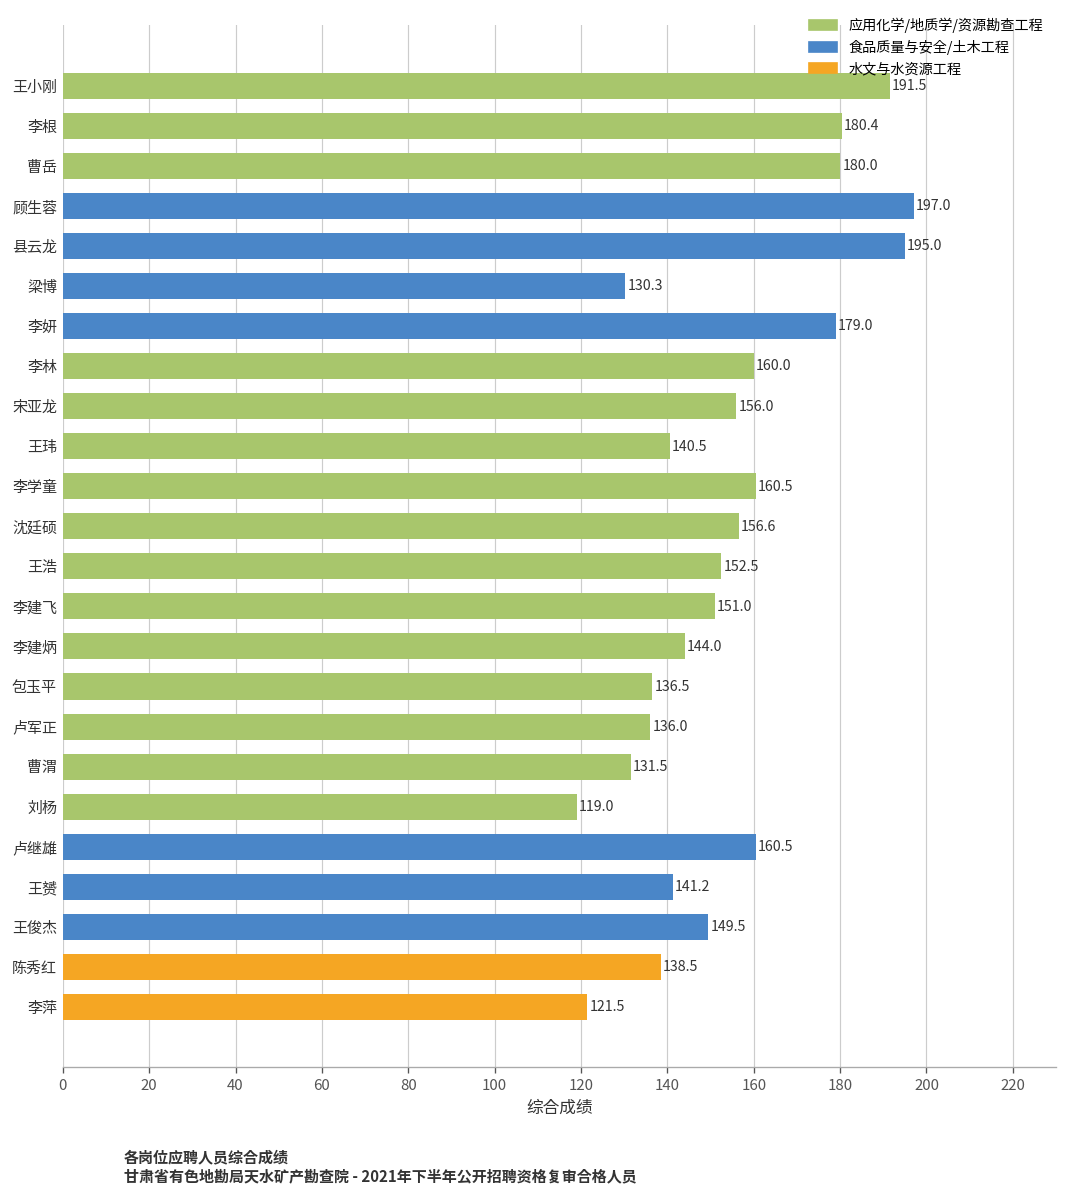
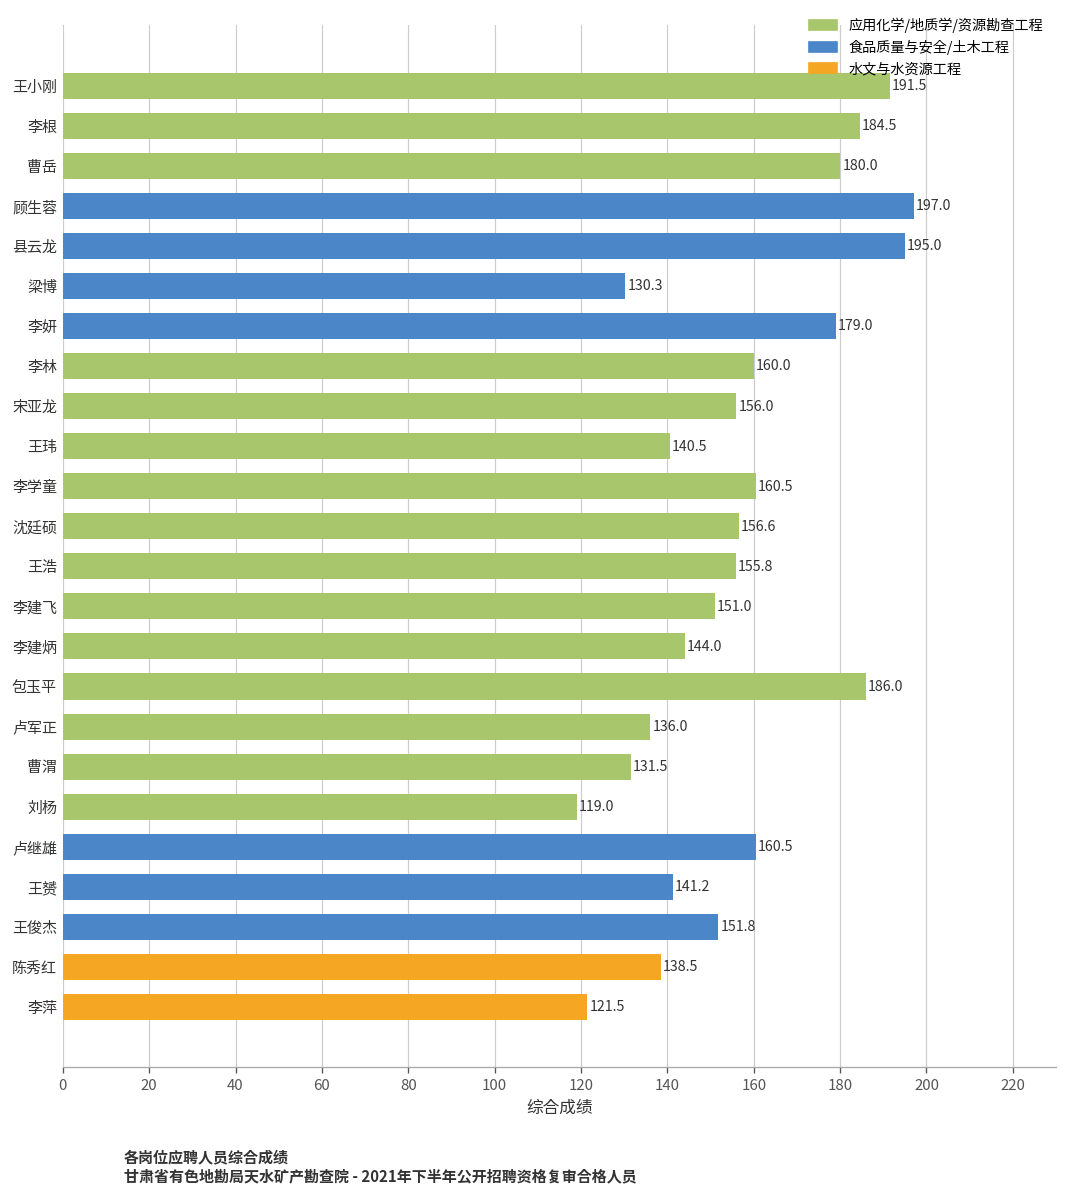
李根: 180.4 -> 184.5
王浩: 152.5 -> 155.8
包玉平: 136.5 -> 186.0
王俊杰: 149.5 -> 151.8
